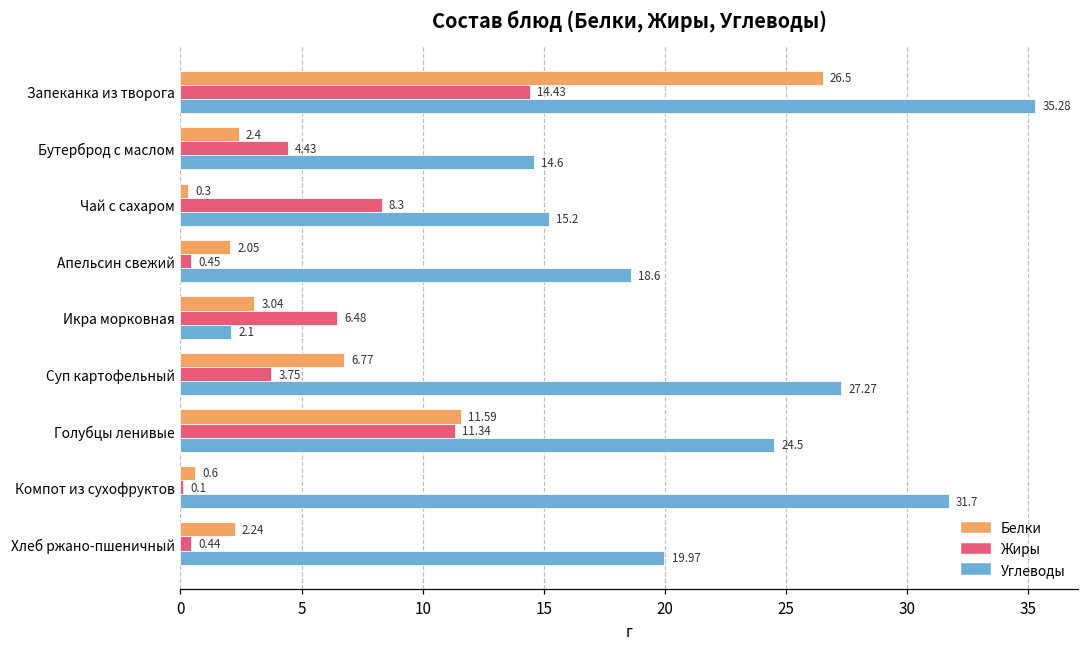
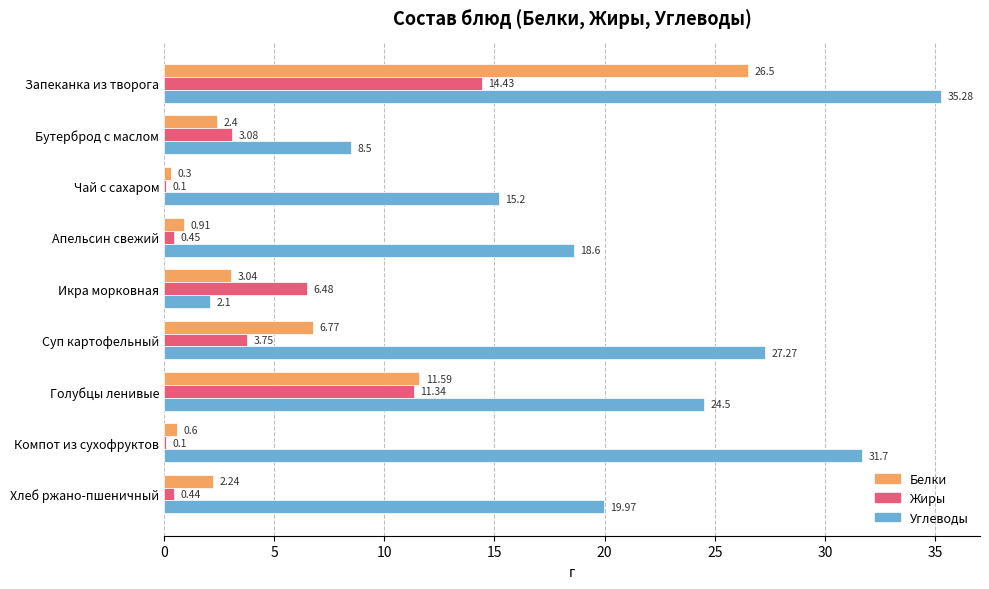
Жиры, Бутерброд с маслом: 4.43 -> 3.08
Углеводы, Бутерброд с маслом: 14.6 -> 8.5
Жиры, Чай с сахаром: 8.3 -> 0.1
Белки, Апельсин свежий: 2.05 -> 0.91
